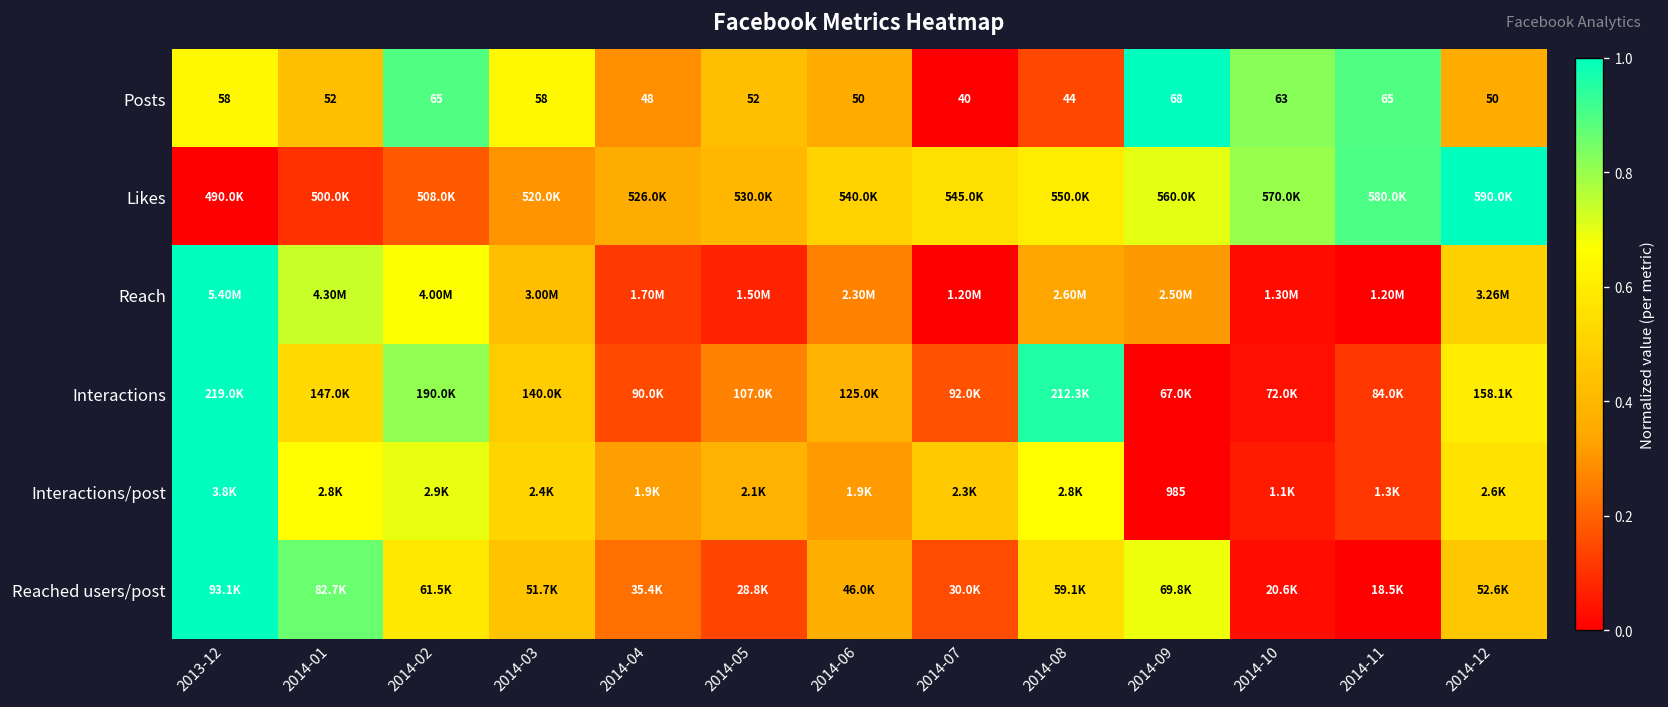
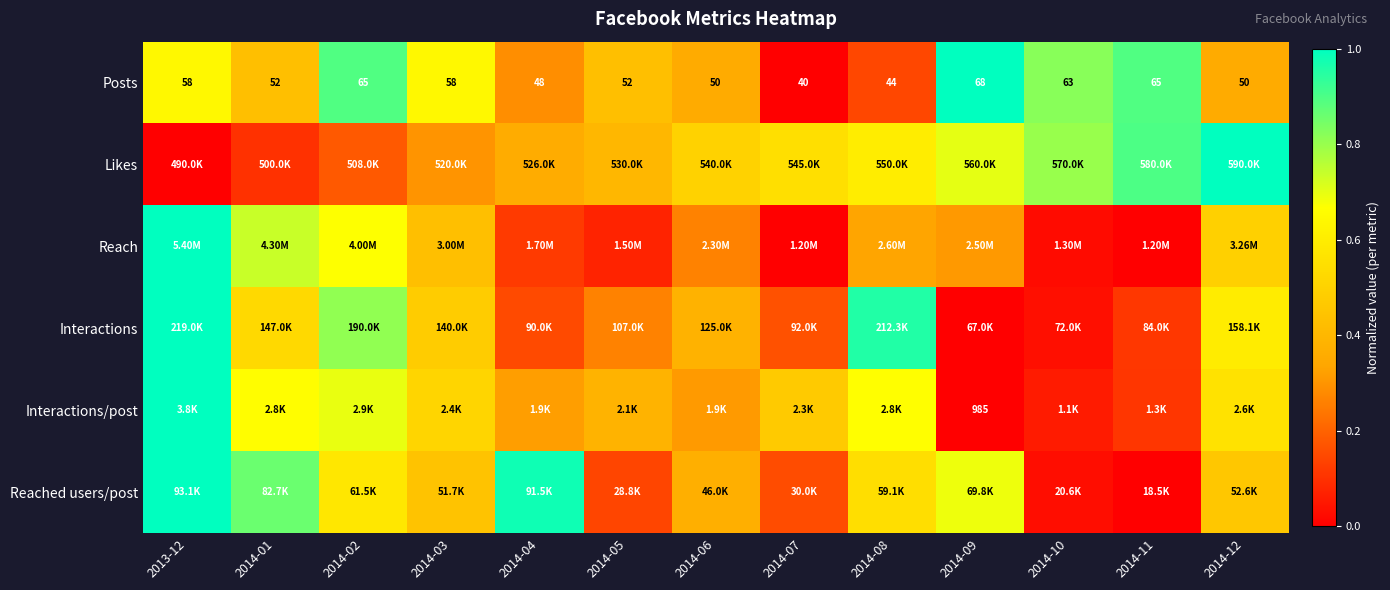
Reached users/post, 2014-04: 35.4K -> 91.5K
